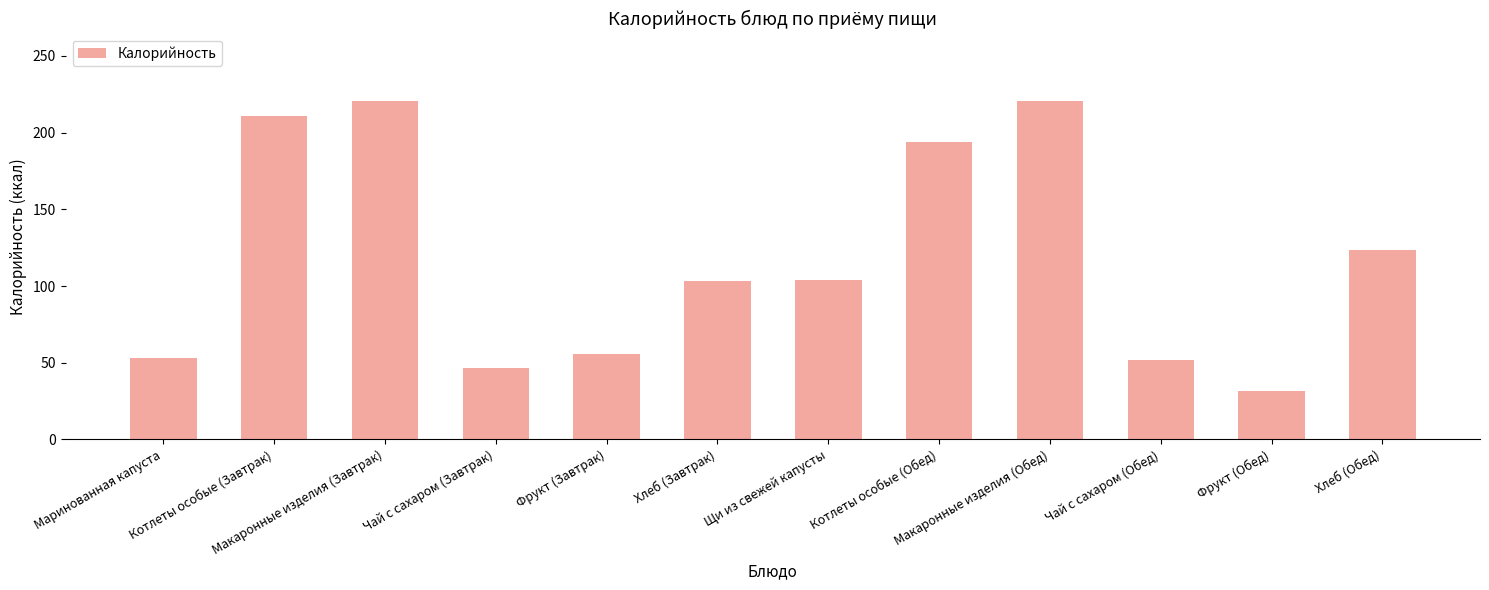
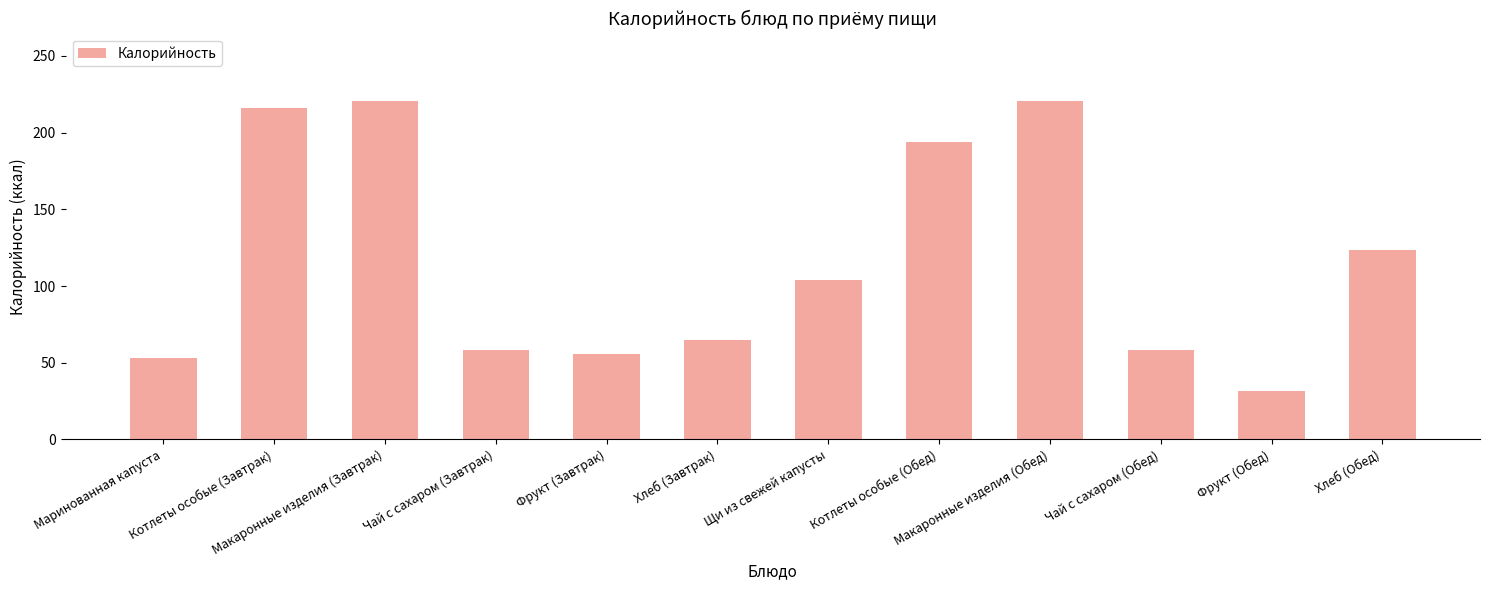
Котлеты особые (Завтрак): 211 -> 216
Чай с сахаром (Завтрак): 47 -> 58
Хлеб (Завтрак): 103 -> 65
Чай с сахаром (Обед): 52 -> 58
